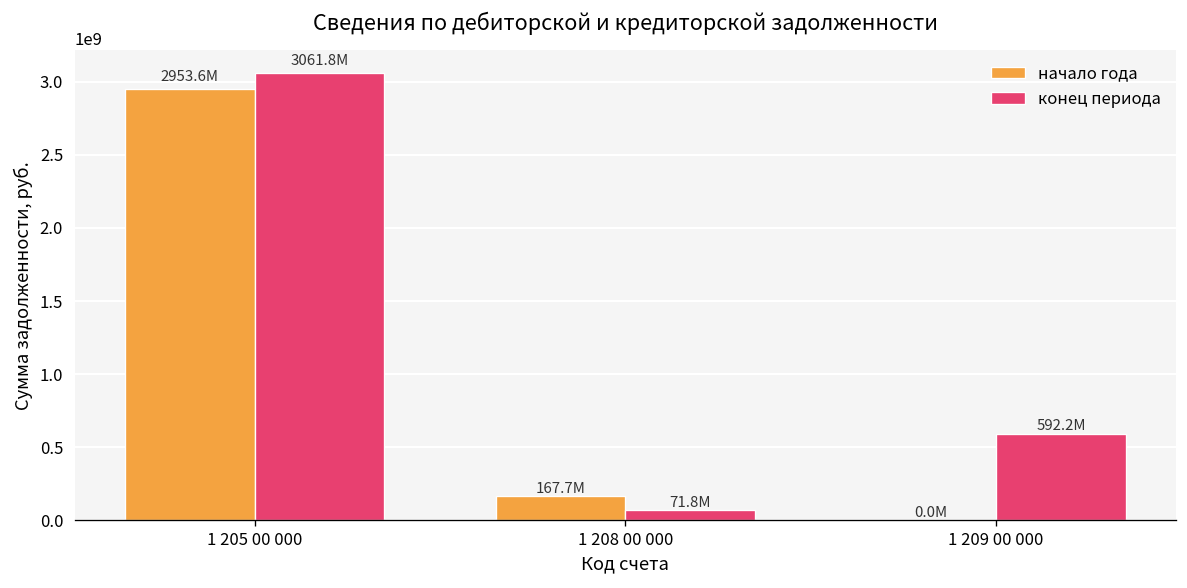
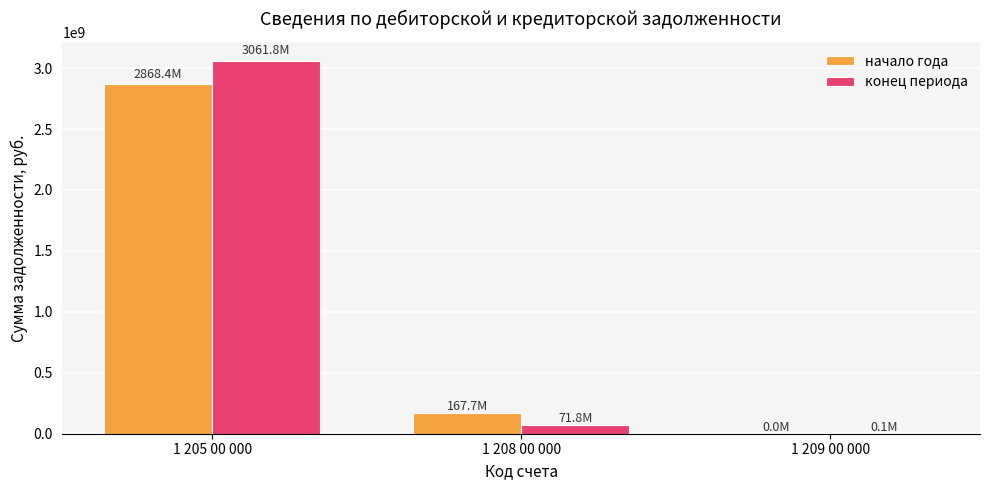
начало года, 1 205 00 000: 2953.6M -> 2868.4M
конец периода, 1 209 00 000: 592.2M -> 0.1M
